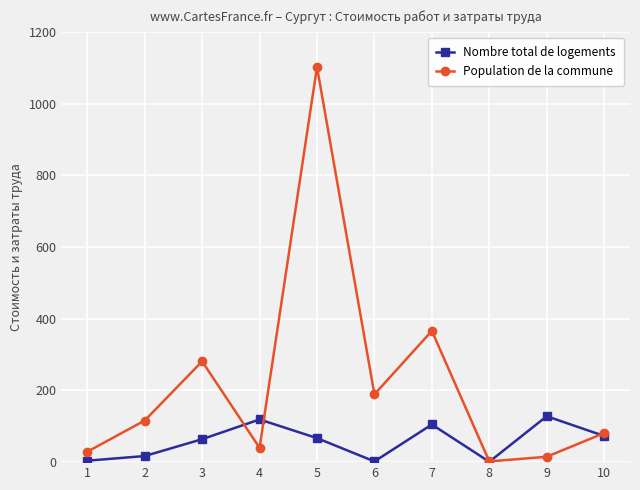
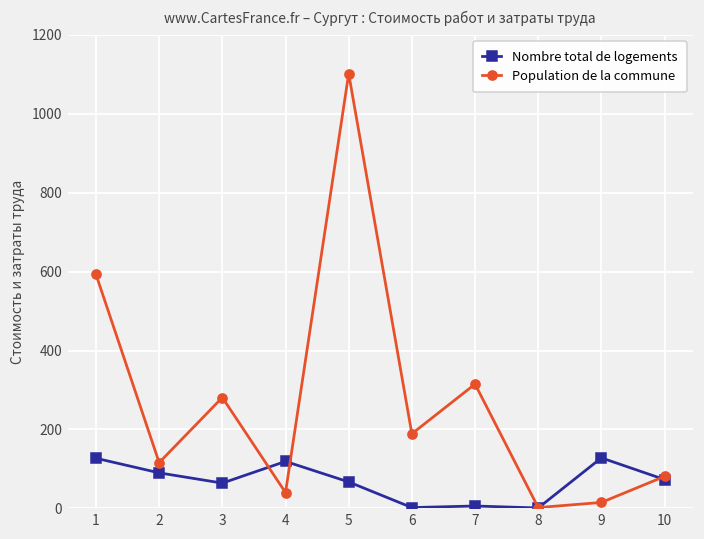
Nombre total de logements, 1: 0 -> 130
Population de la commune, 1: 30 -> 590
Nombre total de logements, 2: 20 -> 90
Nombre total de logements, 7: 110 -> 10
Population de la commune, 7: 370 -> 320
